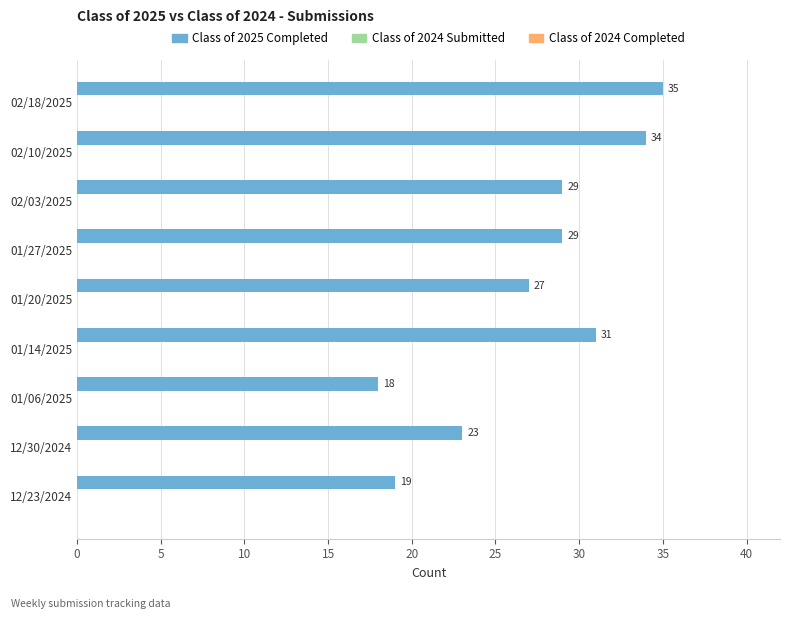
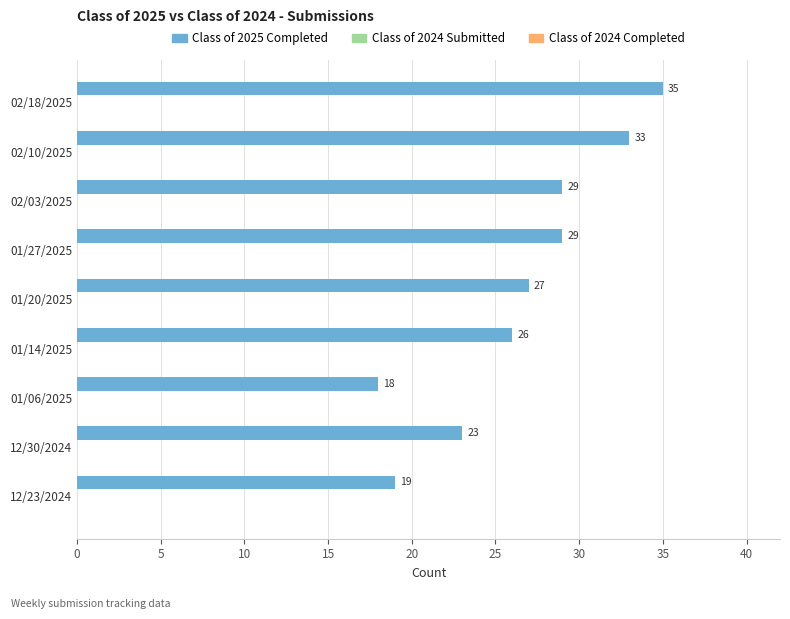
Class of 2025 Completed, 02/10/2025: 34 -> 33
Class of 2025 Completed, 01/14/2025: 31 -> 26
